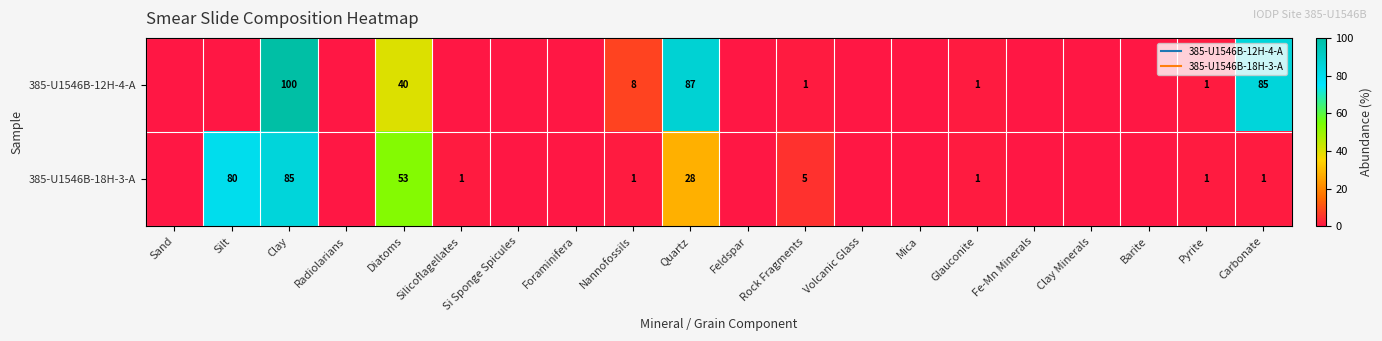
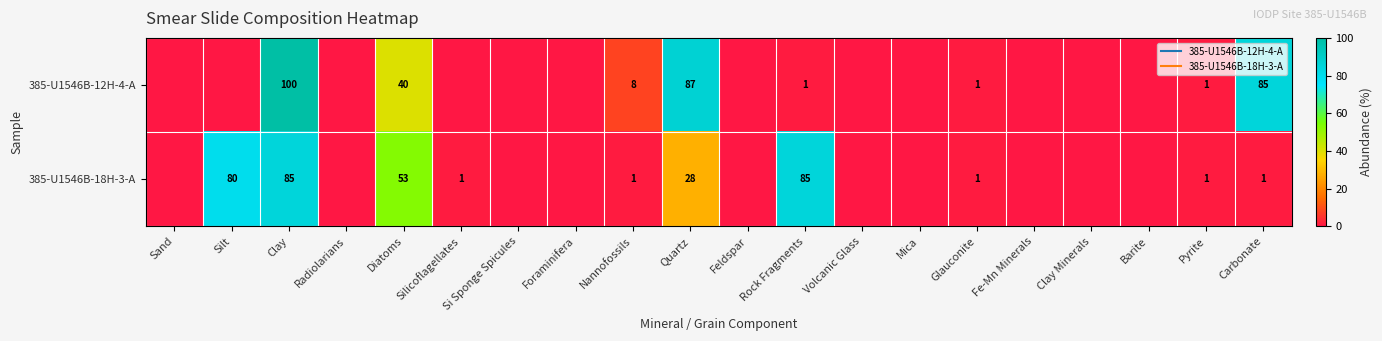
385-U1546B-18H-3-A, Rock Fragments: 5 -> 85
